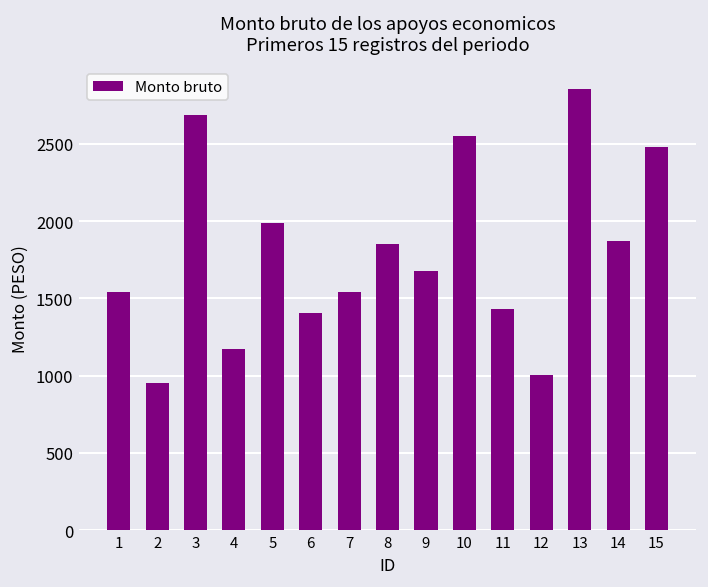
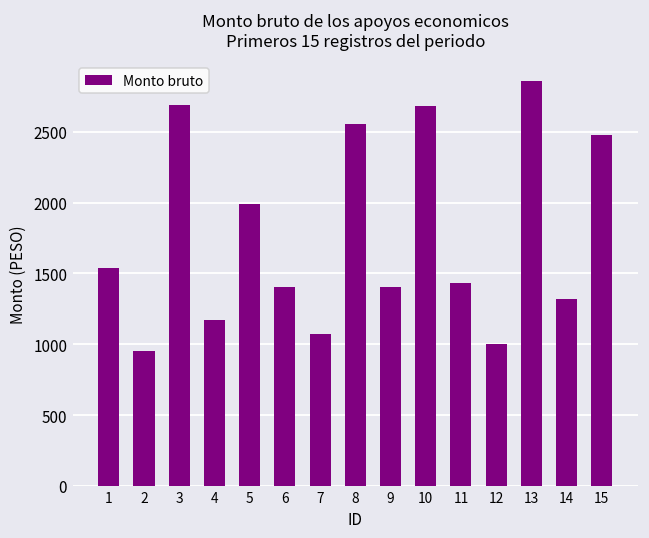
7: 1540 -> 1080
8: 1850 -> 2550
9: 1680 -> 1400
10: 2550 -> 2680
14: 1870 -> 1320
